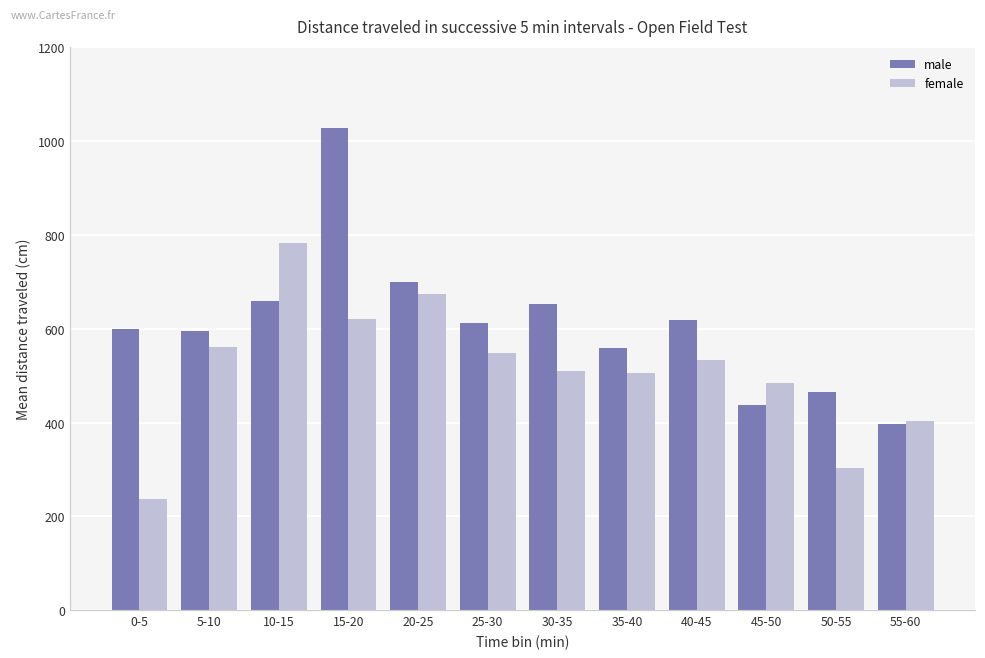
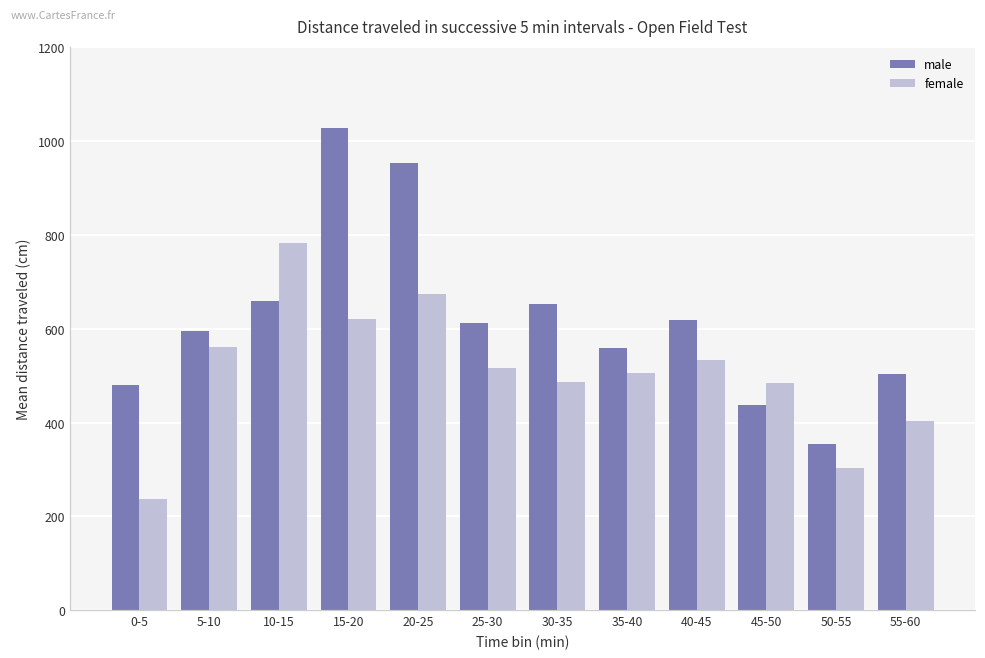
male, 0-5: 600 -> 480
male, 20-25: 700 -> 950
female, 25-30: 550 -> 520
female, 30-35: 510 -> 490
male, 50-55: 470 -> 350
male, 55-60: 400 -> 500
